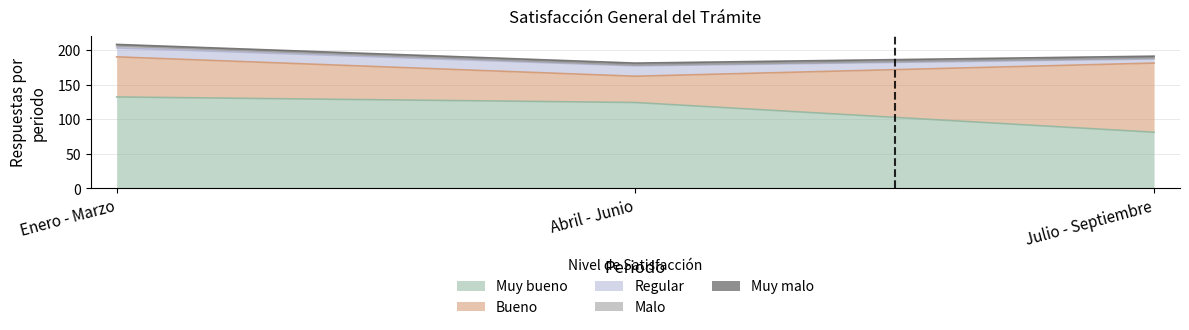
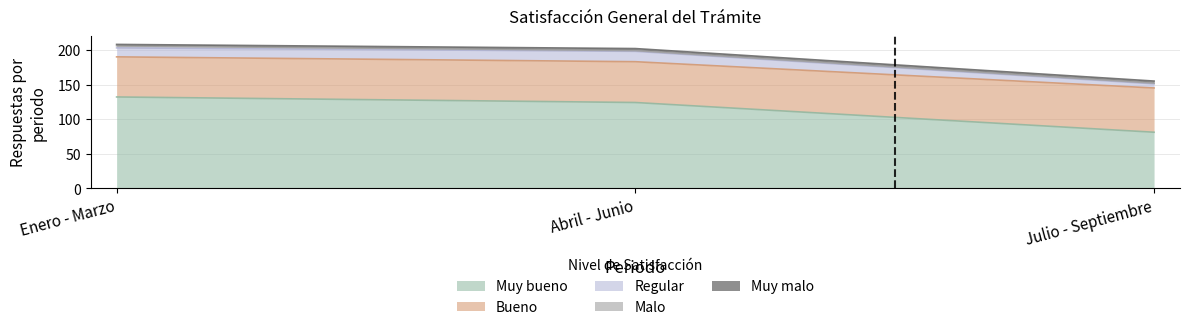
Bueno, Abril - Junio: 40 -> 60
Bueno, Julio - Septiembre: 100 -> 60
